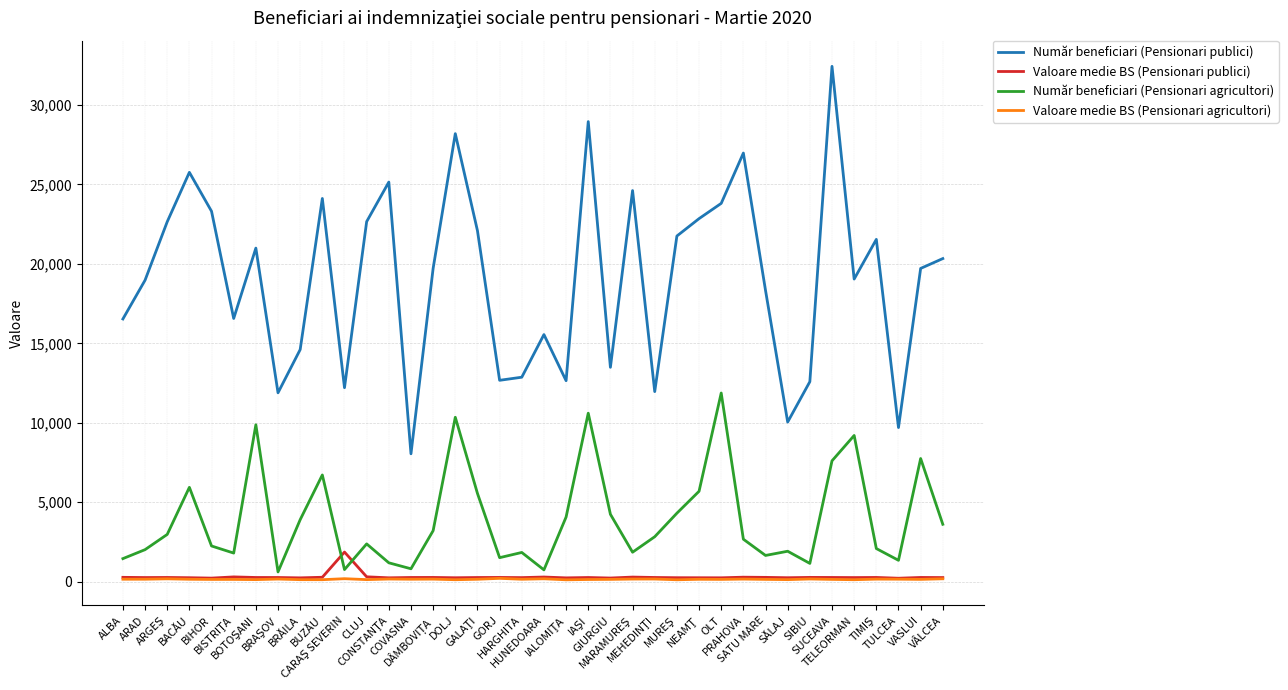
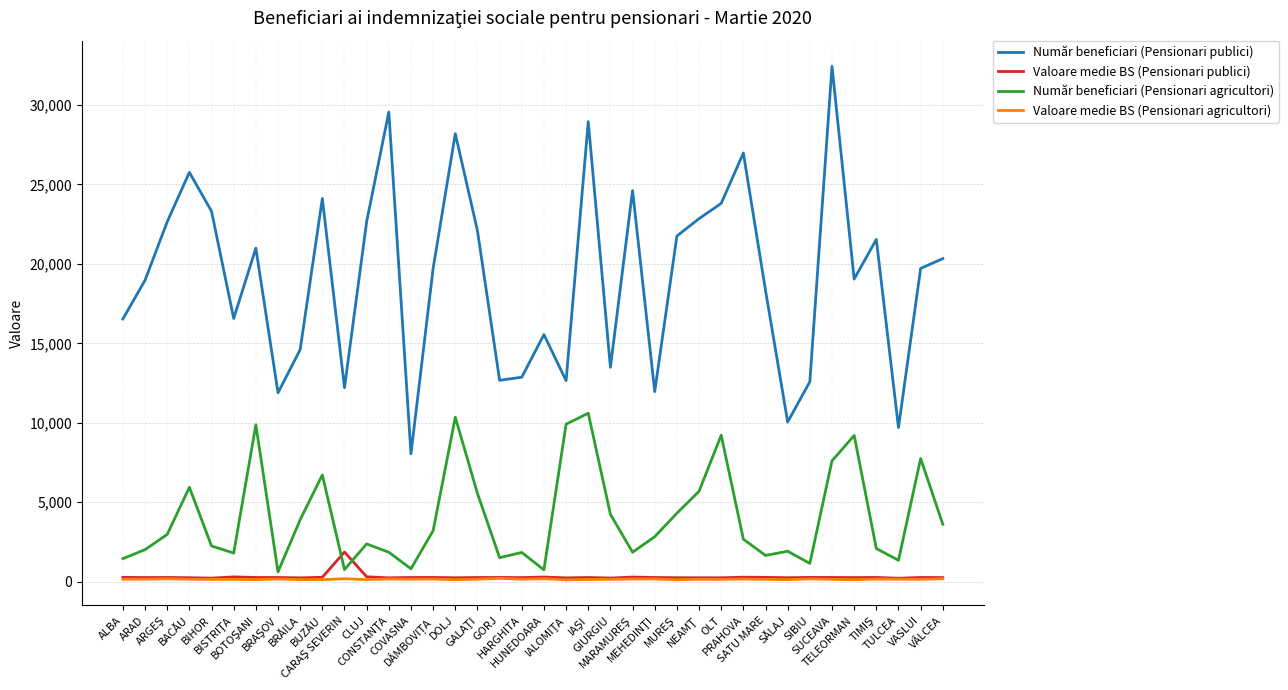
Număr beneficiari (Pensionari publici), CONSTANŢA: 25,100 -> 29,600
Număr beneficiari (Pensionari agricultori), CONSTANŢA: 1,200 -> 1,900
Număr beneficiari (Pensionari agricultori), IALOMIŢA: 4,100 -> 9,900
Număr beneficiari (Pensionari agricultori), OLT: 11,900 -> 9,200
